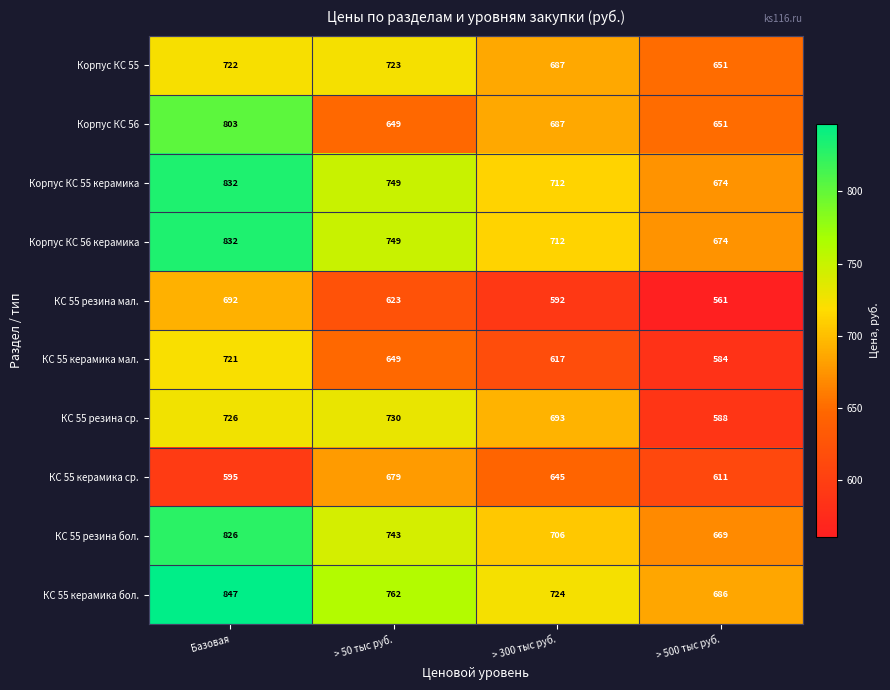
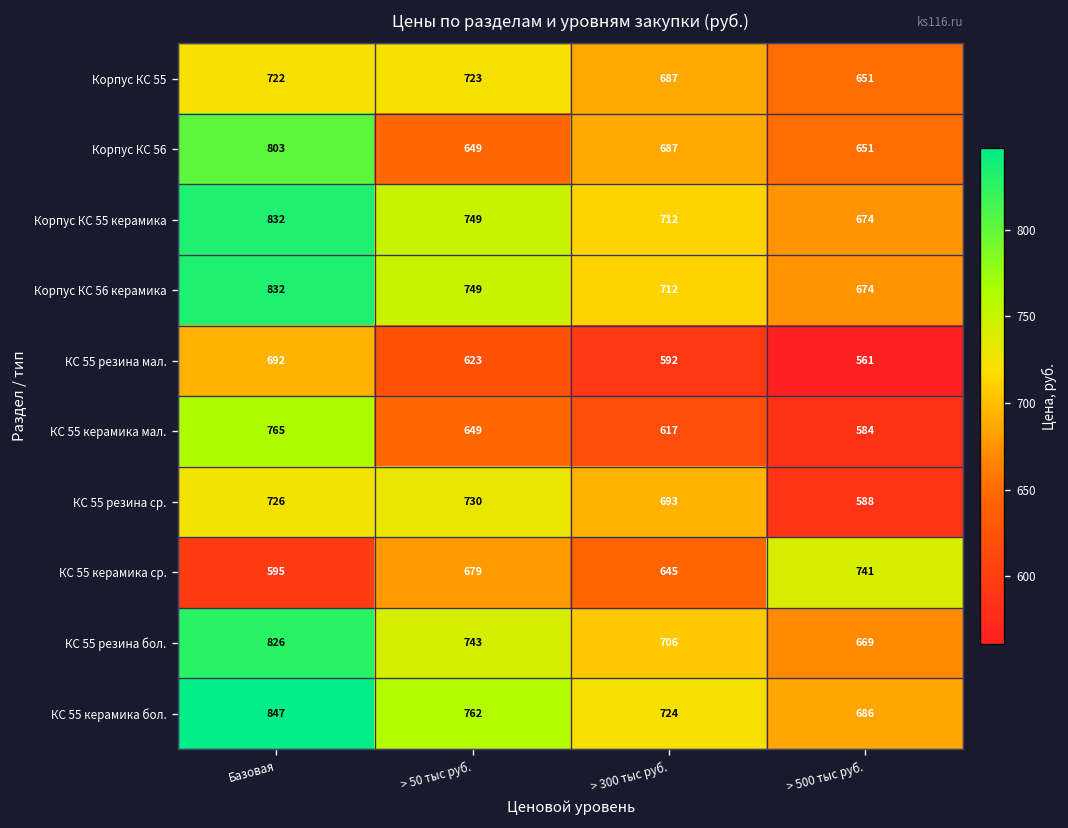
КС 55 керамика мал., Базовая: 721 -> 765
КС 55 керамика ср., > 500 тыс руб.: 611 -> 741
